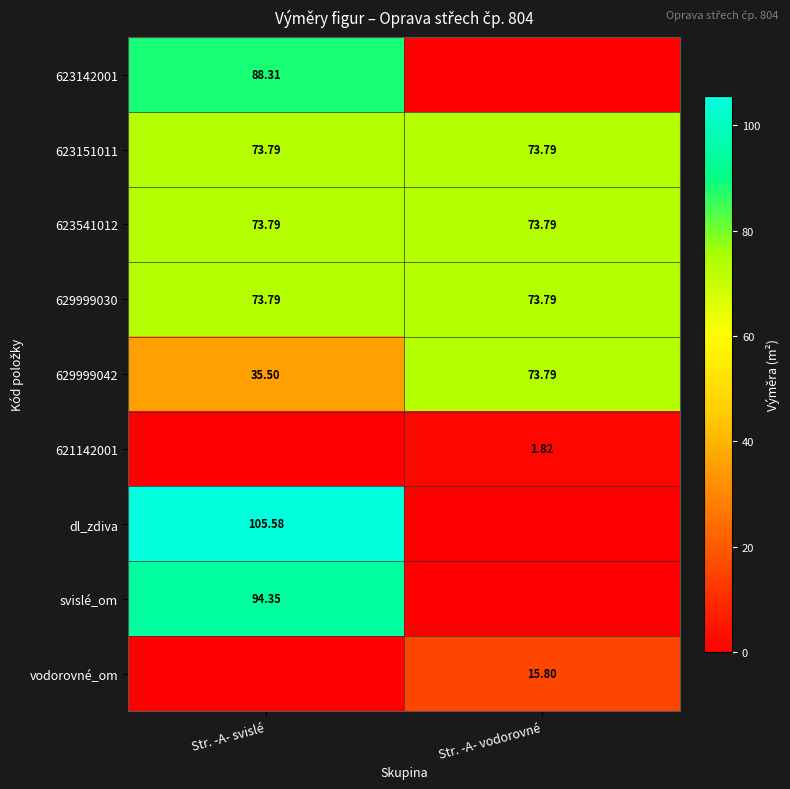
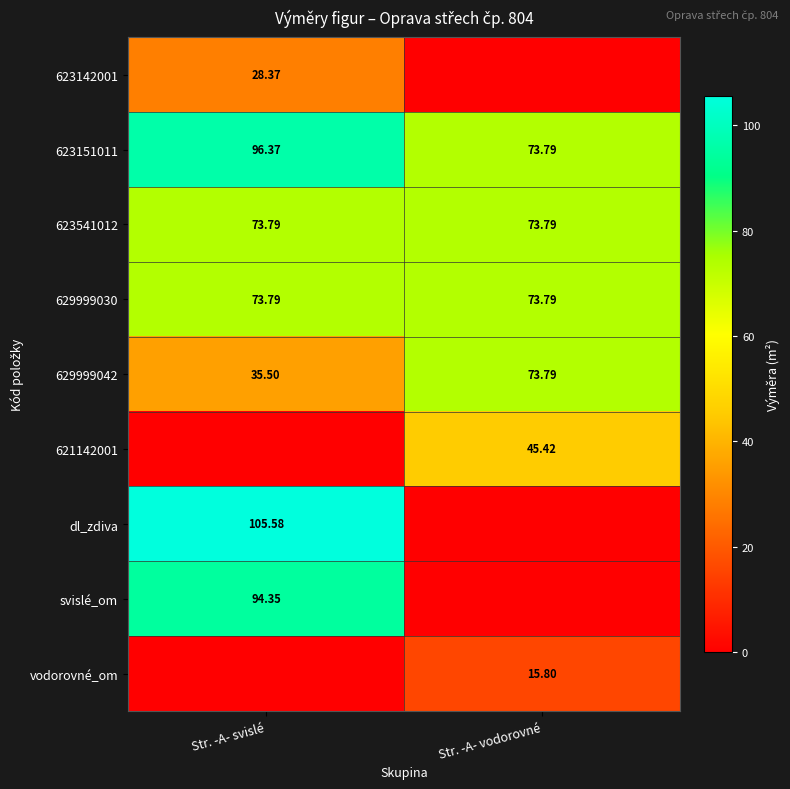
623142001, Str. -A- svislé: 88.31 -> 28.37
623151011, Str. -A- svislé: 73.79 -> 96.37
621142001, Str. -A- vodorovné: 1.82 -> 45.42
